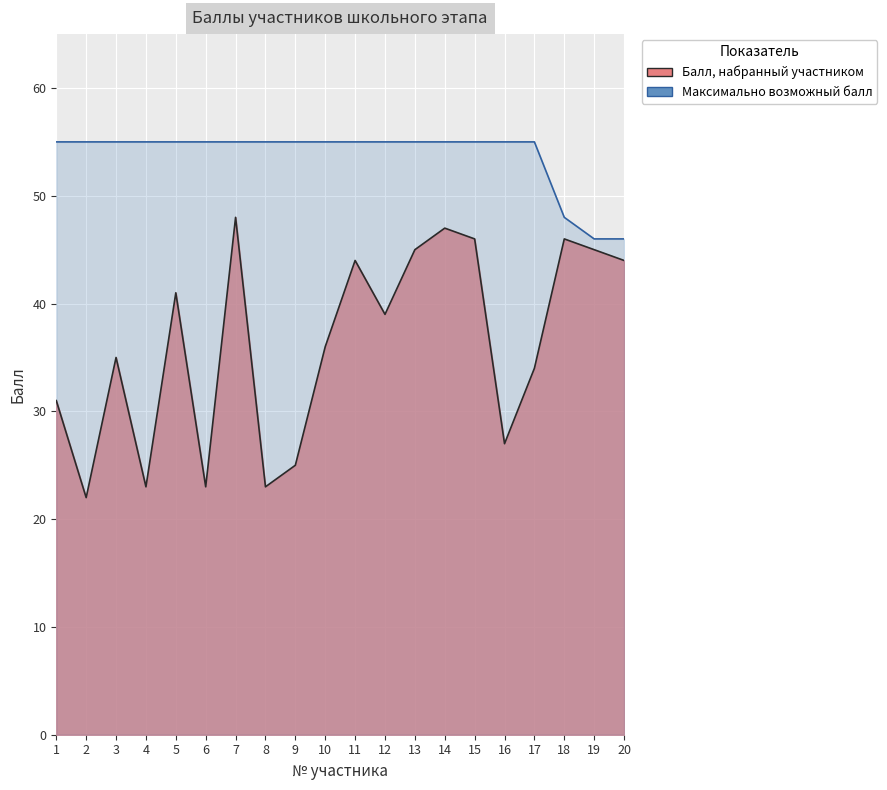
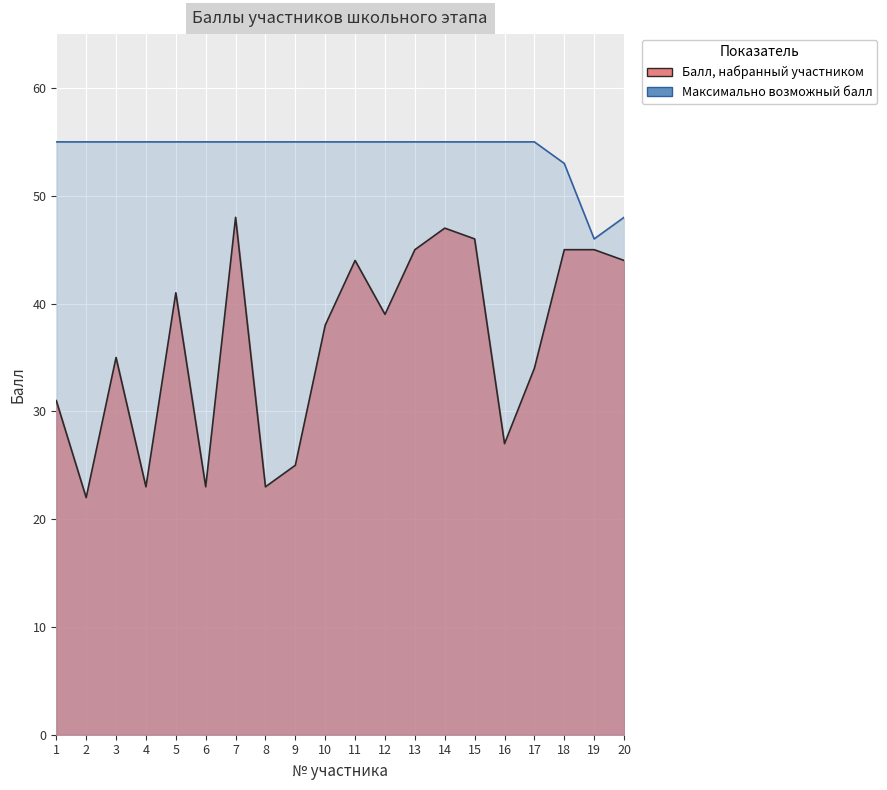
Балл, набранный участником, 10: 36 -> 38
Балл, набранный участником, 18: 46 -> 45
Максимально возможный балл, 18: 48 -> 53
Максимально возможный балл, 20: 46 -> 48
